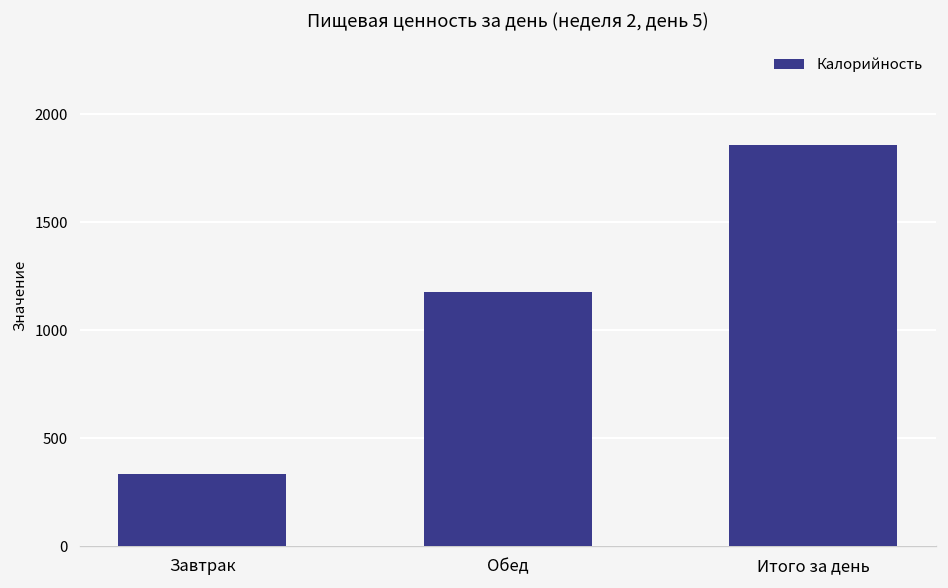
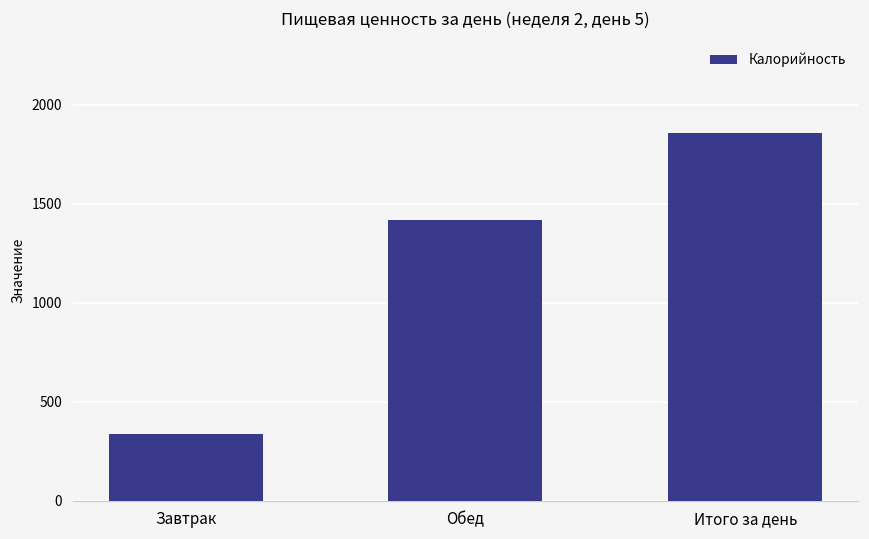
Обед: 1180 -> 1420
